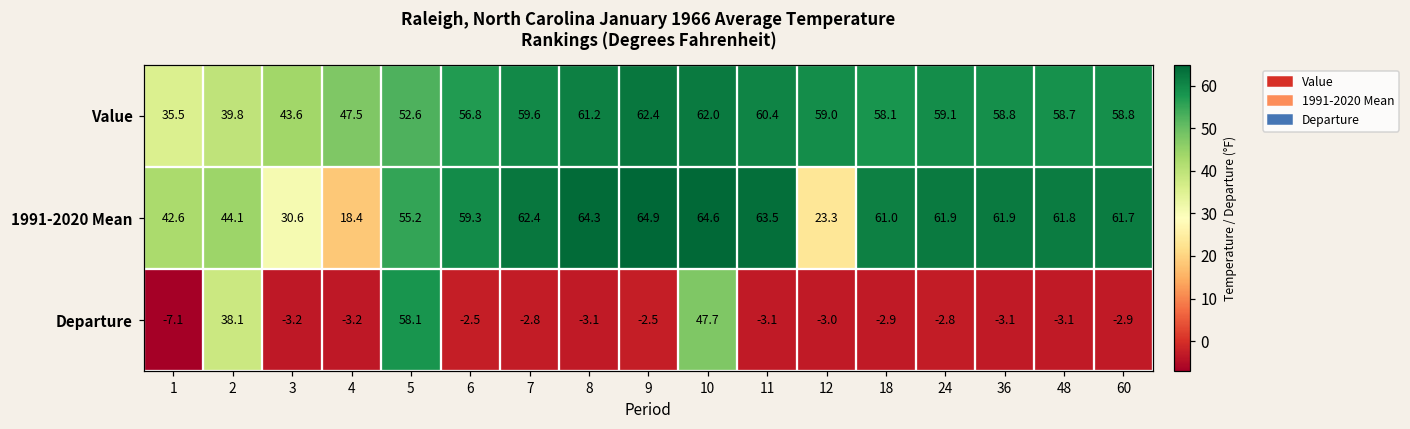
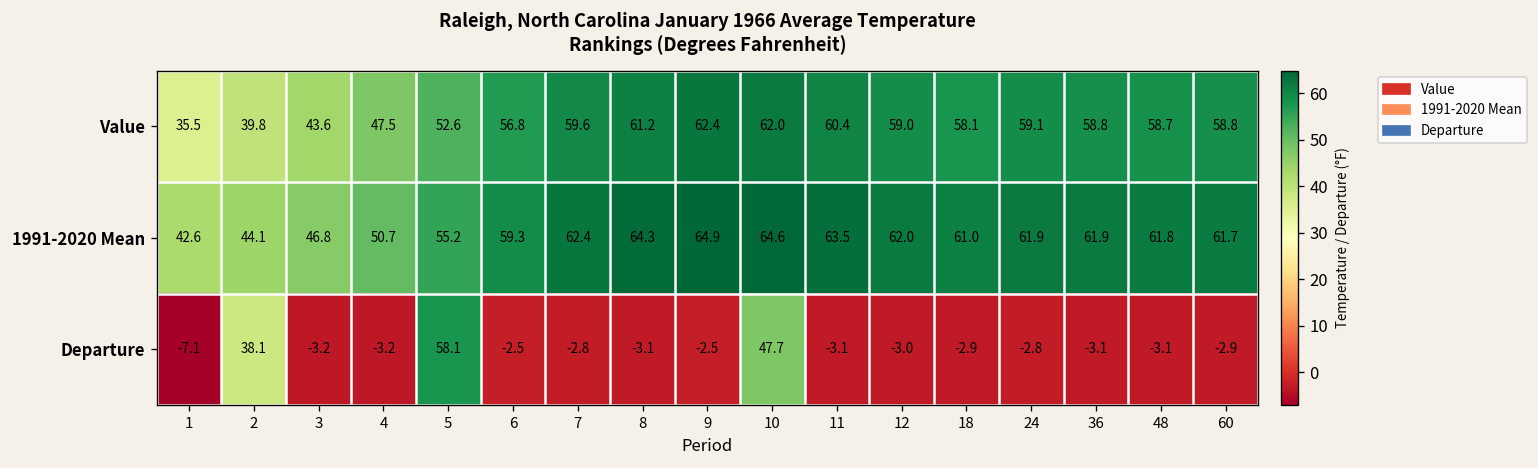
1991-2020 Mean, 3: 30.6 -> 46.8
1991-2020 Mean, 4: 18.4 -> 50.7
1991-2020 Mean, 12: 23.3 -> 62.0
